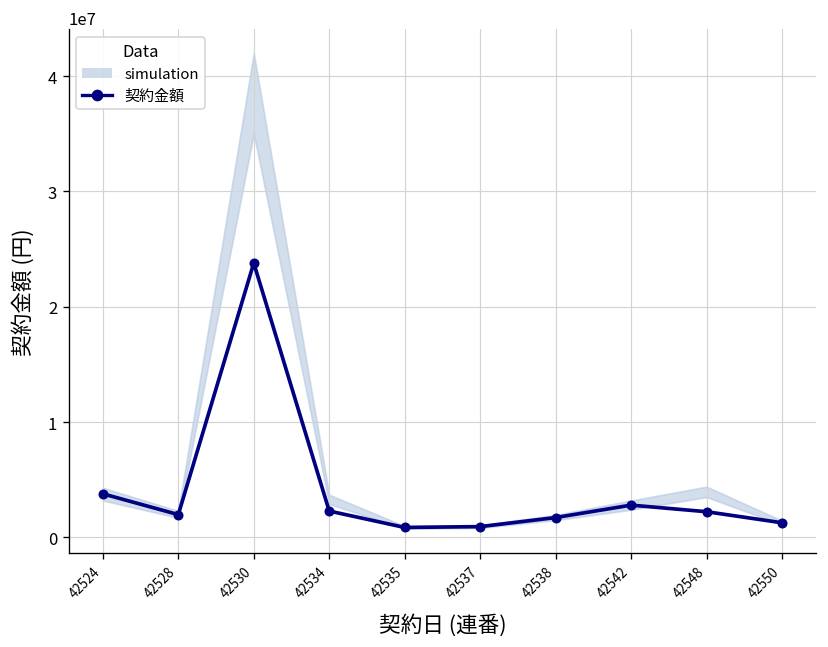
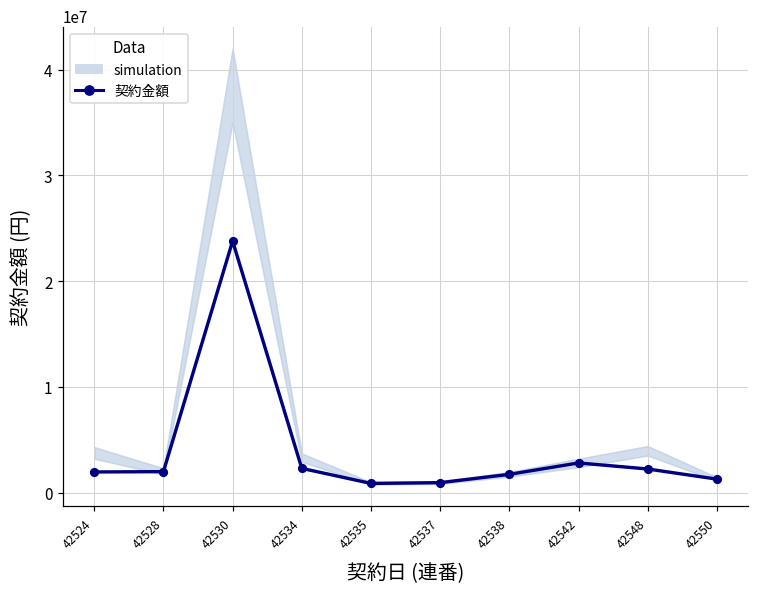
契約金額, 42524: 4000000 -> 2000000
